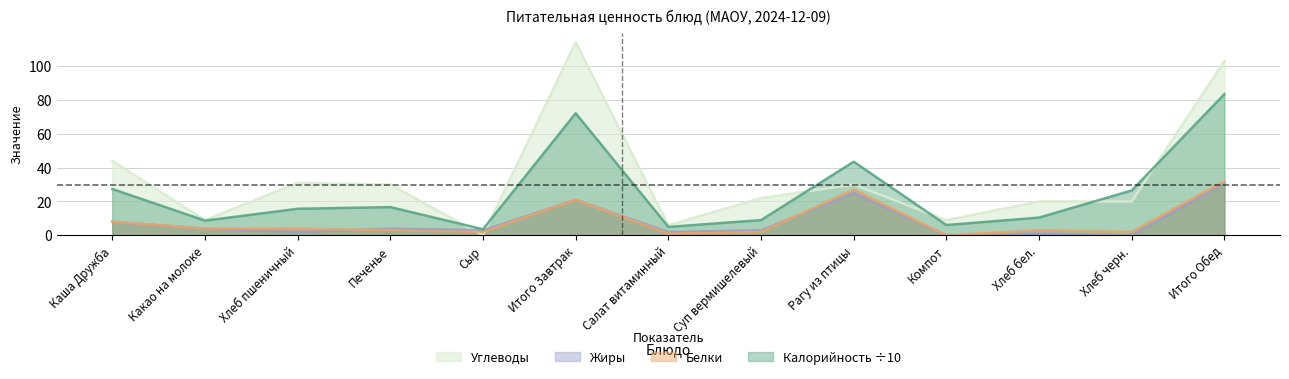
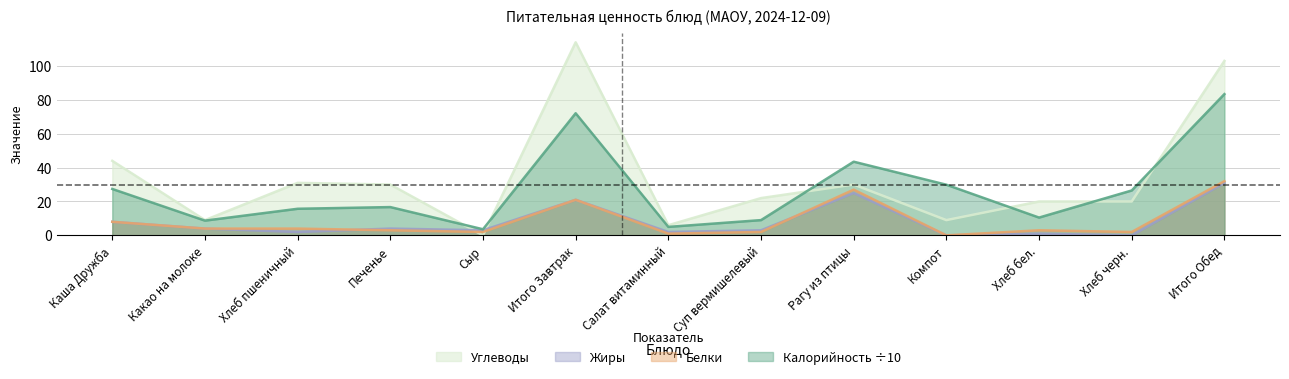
Калорийность ÷10, Компот: 6 -> 30
